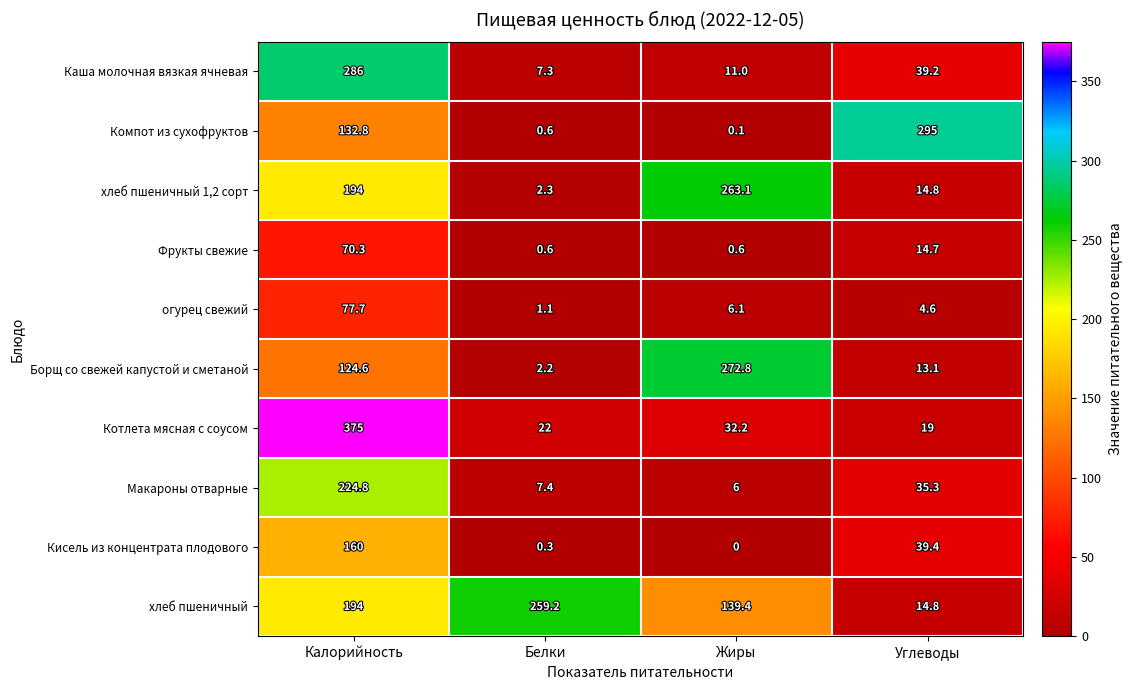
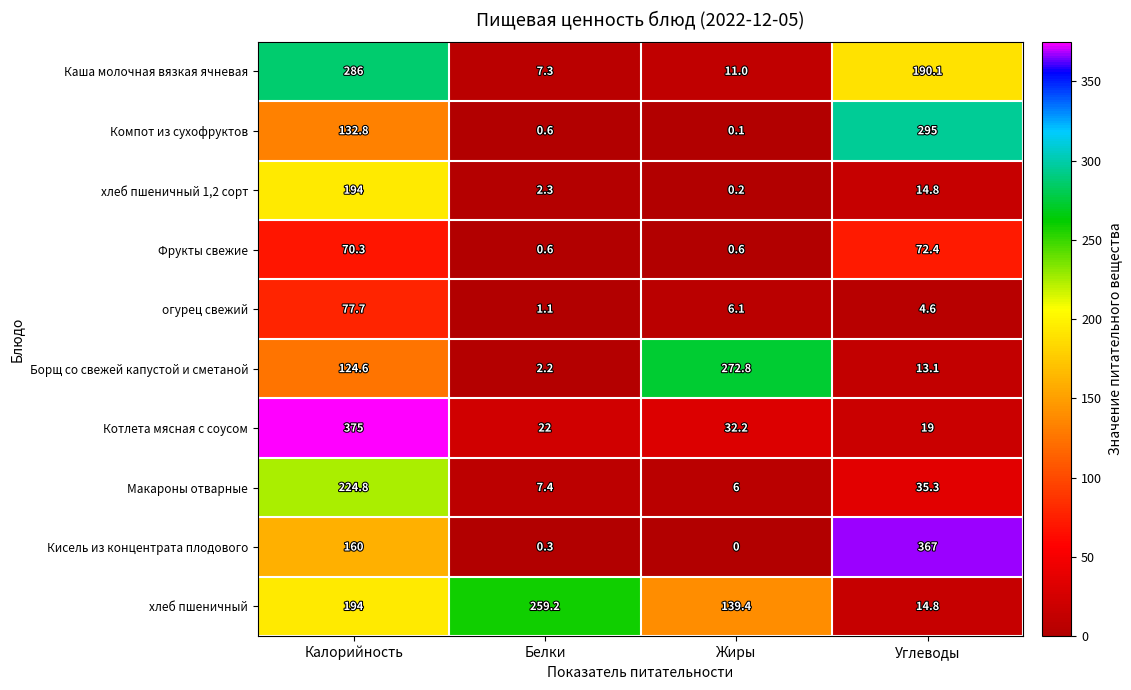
Каша молочная вязкая ячневая, Углеводы: 39.2 -> 190.1
хлеб пшеничный 1,2 сорт, Жиры: 263.1 -> 0.2
Фрукты свежие, Углеводы: 14.7 -> 72.4
Кисель из концентрата плодового, Углеводы: 39.4 -> 367
